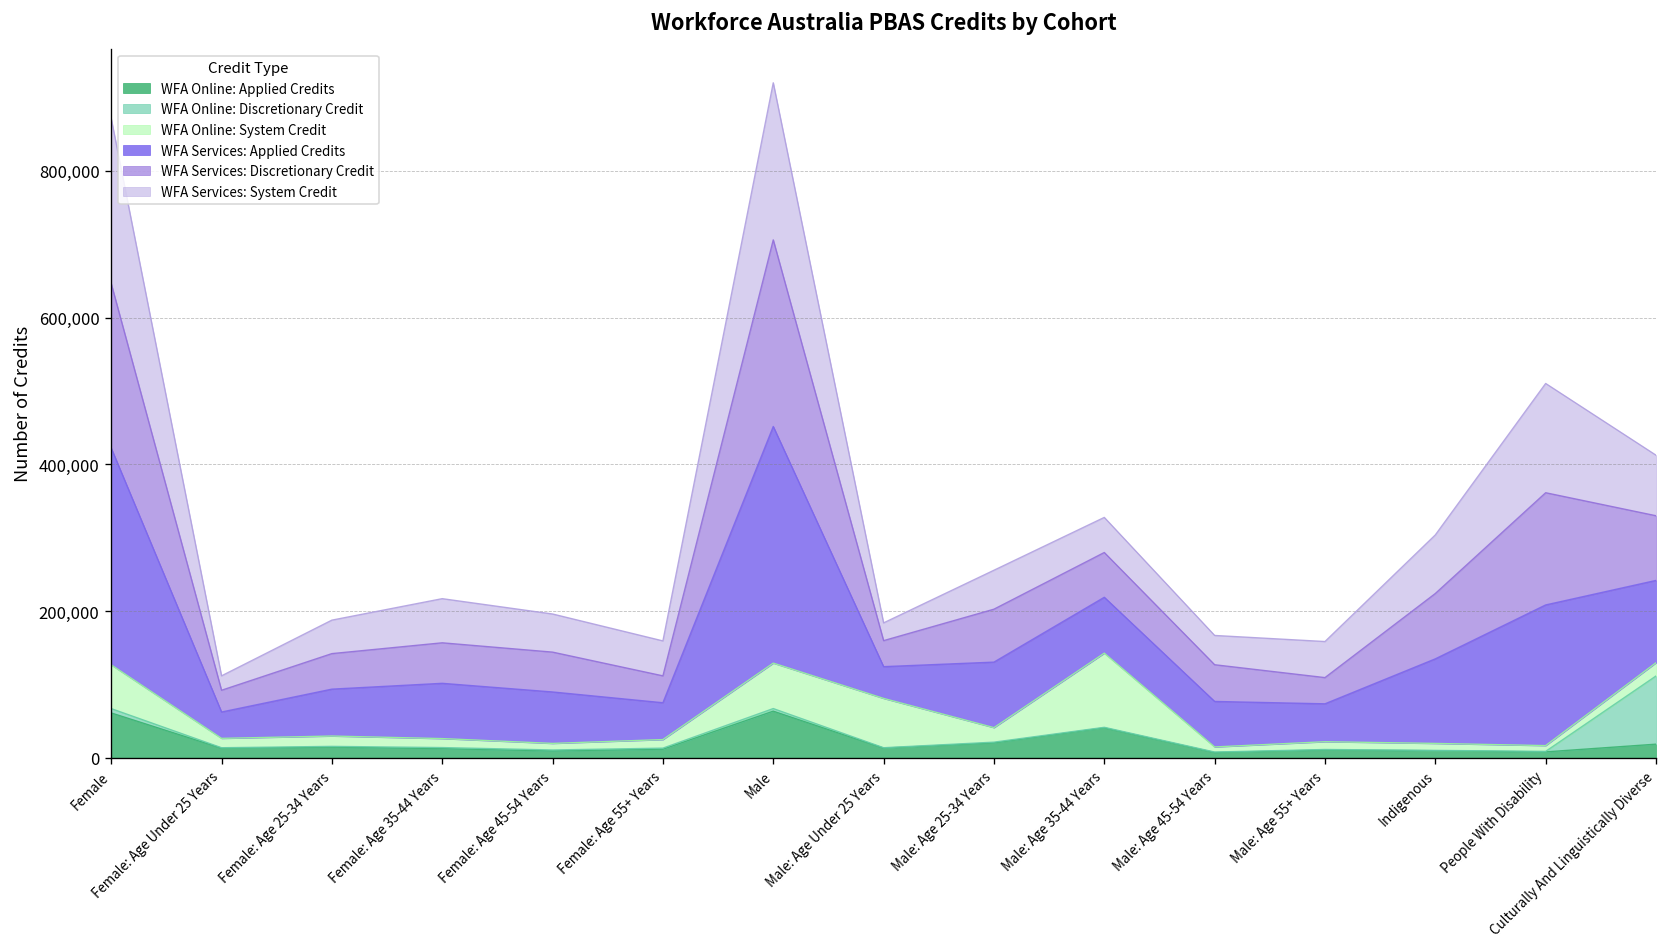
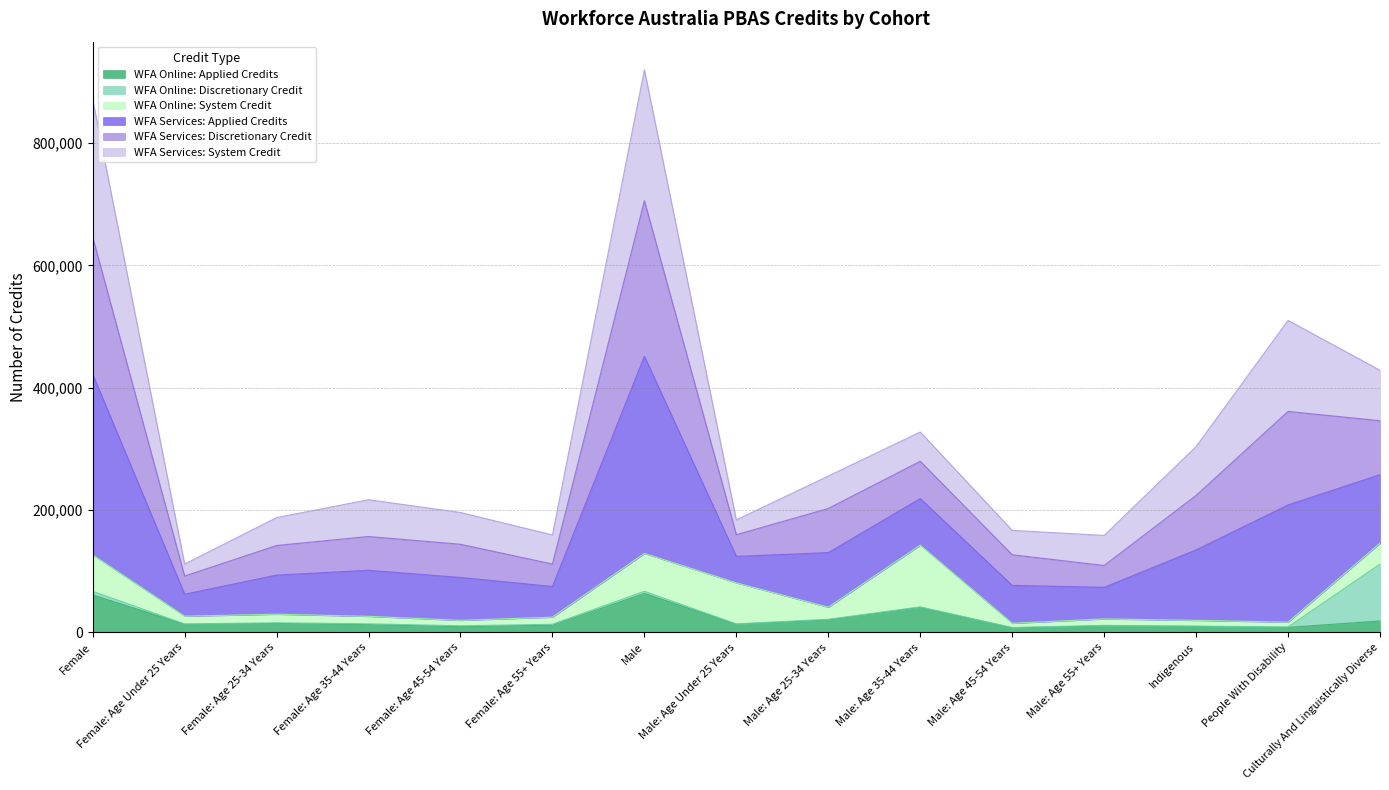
WFA Online: System Credit, Culturally And Linguistically Diverse: 20,000 -> 30,000
